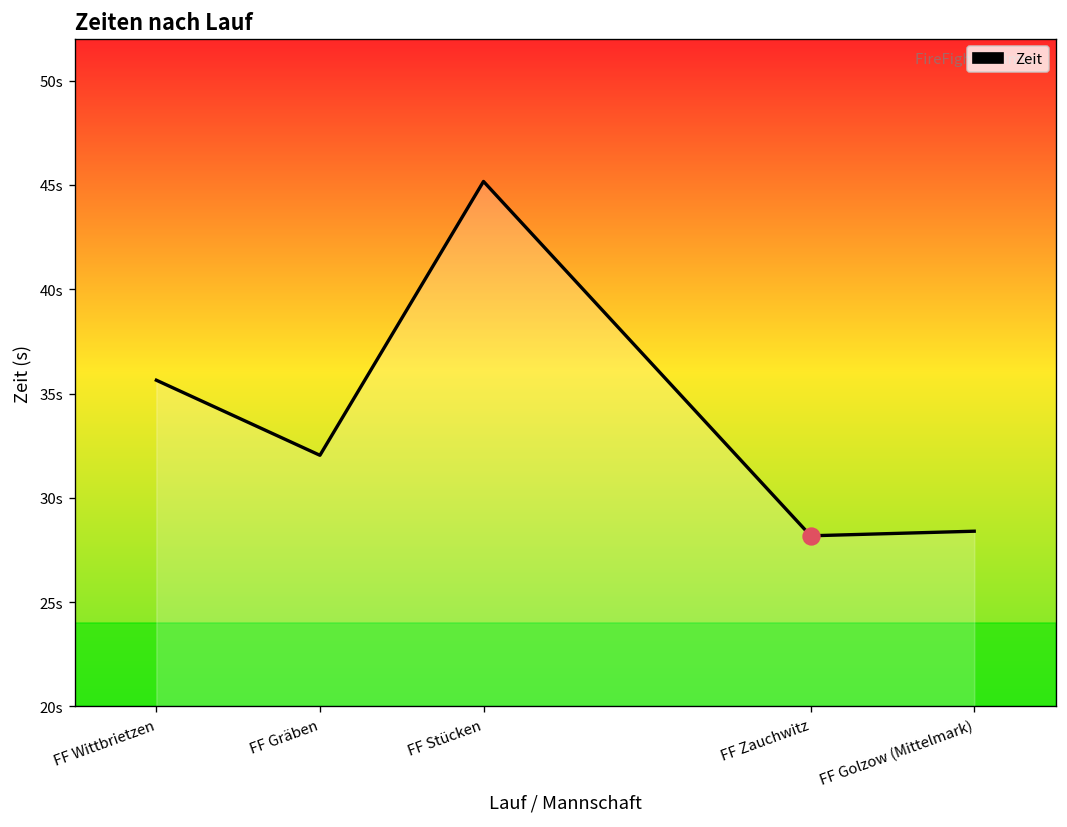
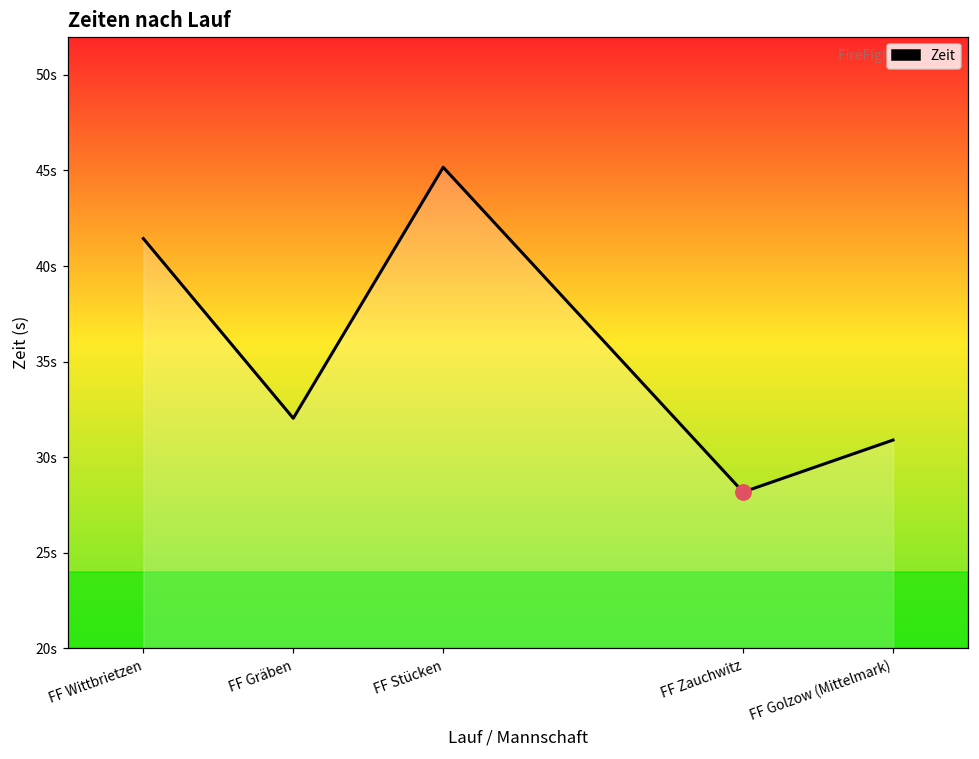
Zeit, FF Wittbrietzen: 35.6s -> 41.4s
Zeit, FF Golzow (Mittelmark): 28.4s -> 30.9s
